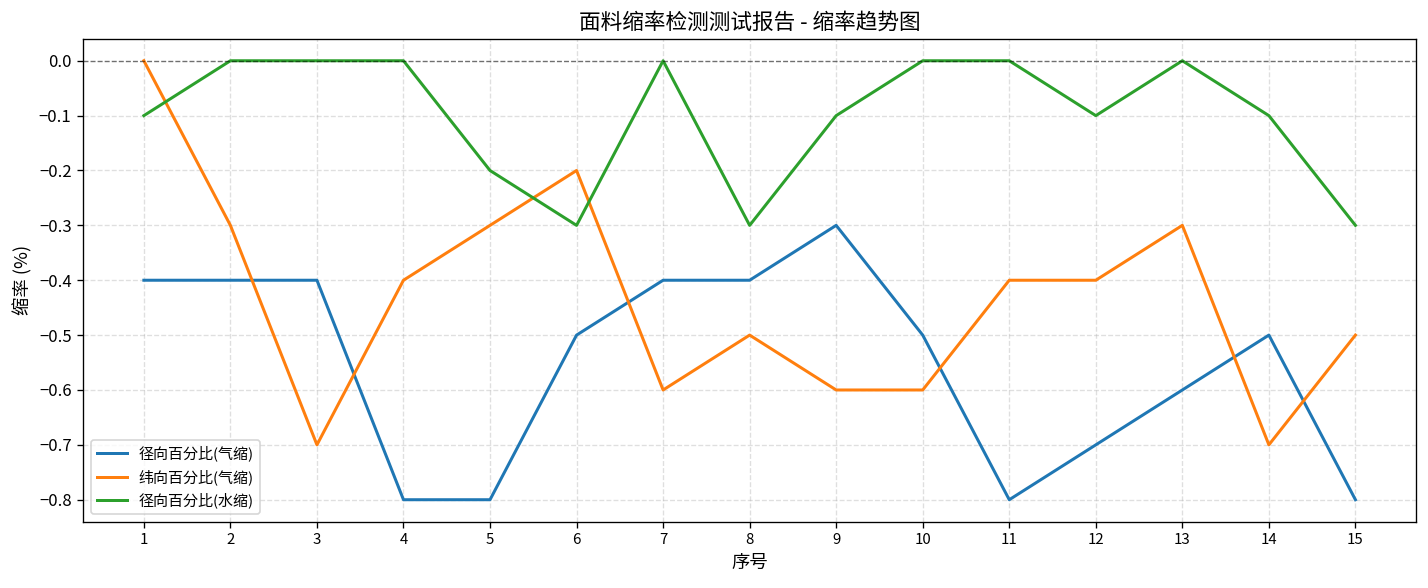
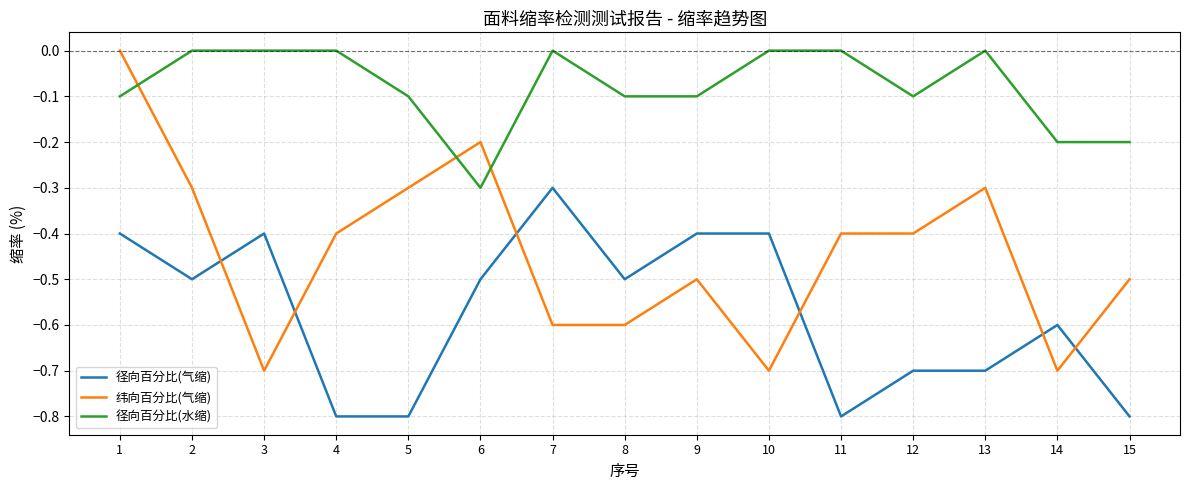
径向百分比(气缩), 2: -0.4 -> -0.5
径向百分比(水缩), 5: -0.2 -> -0.1
径向百分比(气缩), 7: -0.4 -> -0.3
径向百分比(气缩), 8: -0.4 -> -0.5
纬向百分比(气缩), 8: -0.5 -> -0.6
径向百分比(水缩), 8: -0.3 -> -0.1
径向百分比(气缩), 9: -0.3 -> -0.4
纬向百分比(气缩), 9: -0.6 -> -0.5
径向百分比(气缩), 10: -0.5 -> -0.4
纬向百分比(气缩), 10: -0.6 -> -0.7
径向百分比(气缩), 13: -0.6 -> -0.7
径向百分比(气缩), 14: -0.5 -> -0.6
径向百分比(水缩), 14: -0.1 -> -0.2
径向百分比(水缩), 15: -0.3 -> -0.2
